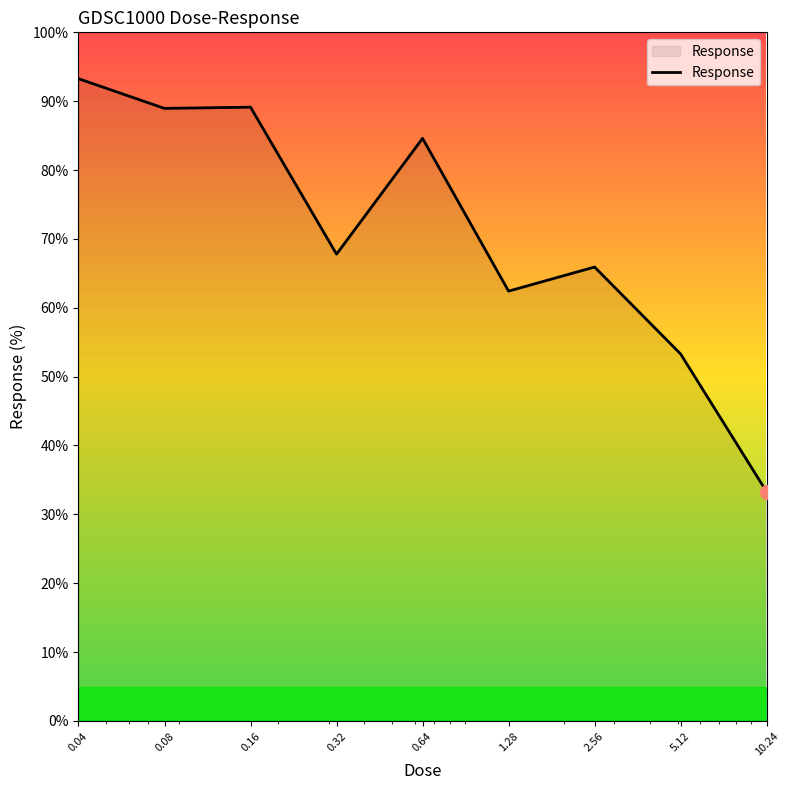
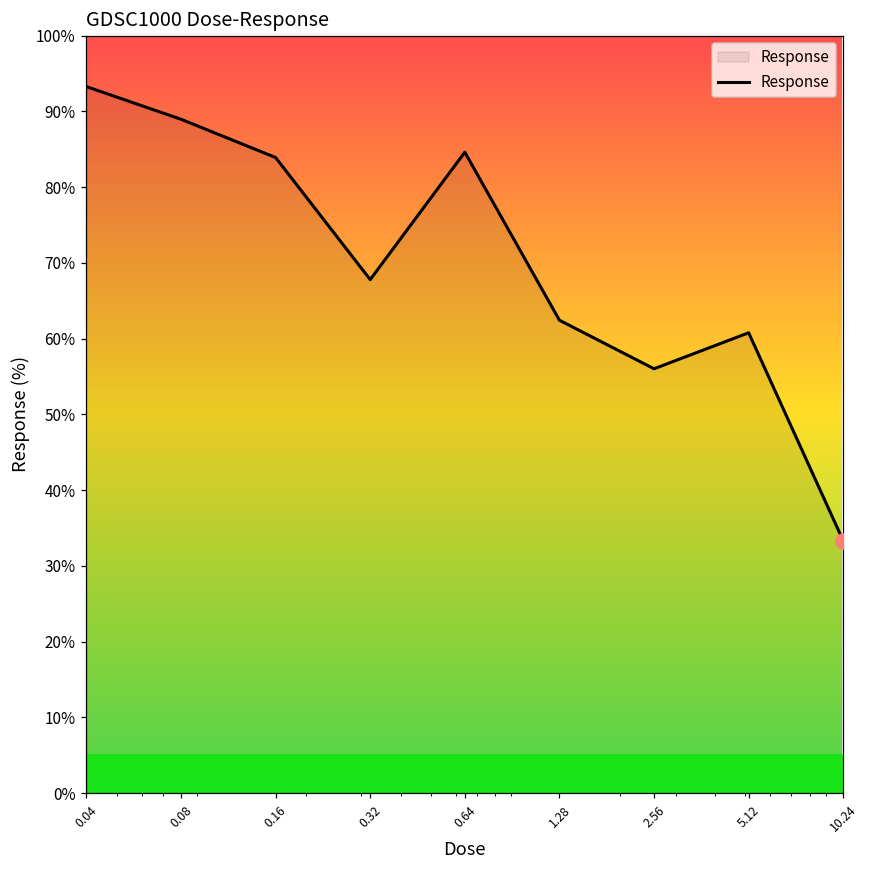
Response, 0.16: 89% -> 84%
Response, 2.56: 66% -> 56%
Response, 5.12: 53% -> 61%
